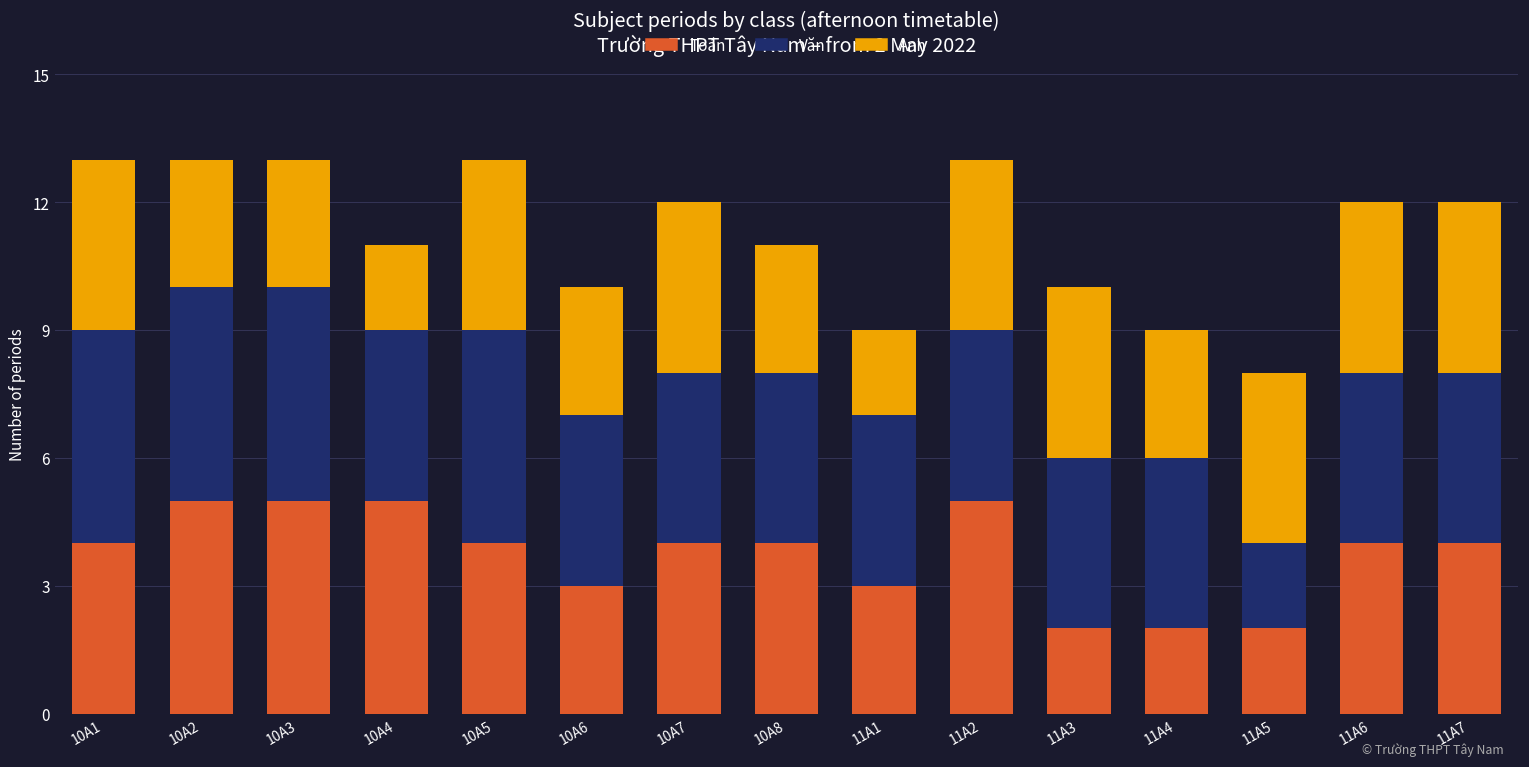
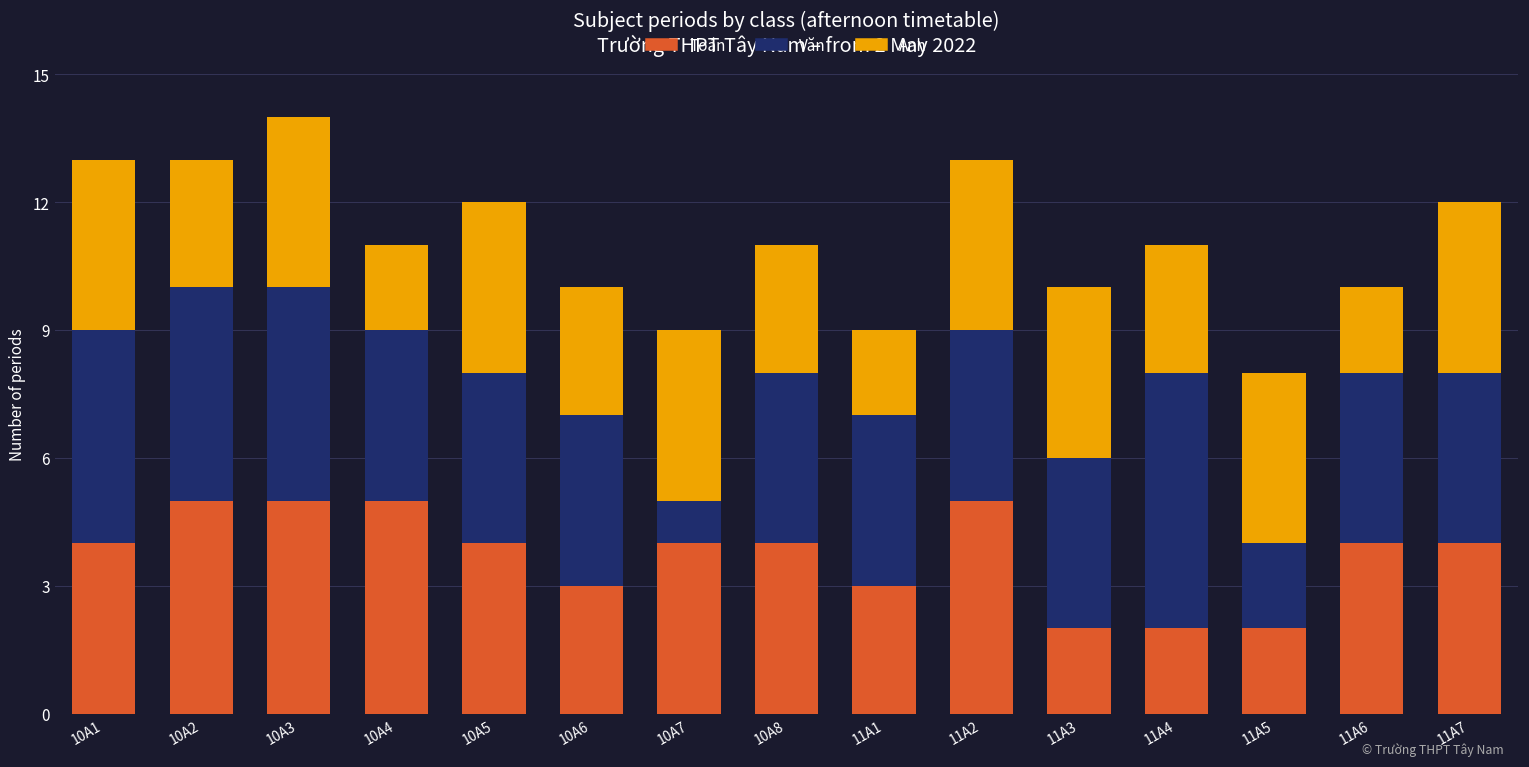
Anh, 10A3: 3 -> 4
Văn, 10A5: 5 -> 4
Văn, 10A7: 4 -> 1
Văn, 11A4: 4 -> 6
Anh, 11A6: 4 -> 2
